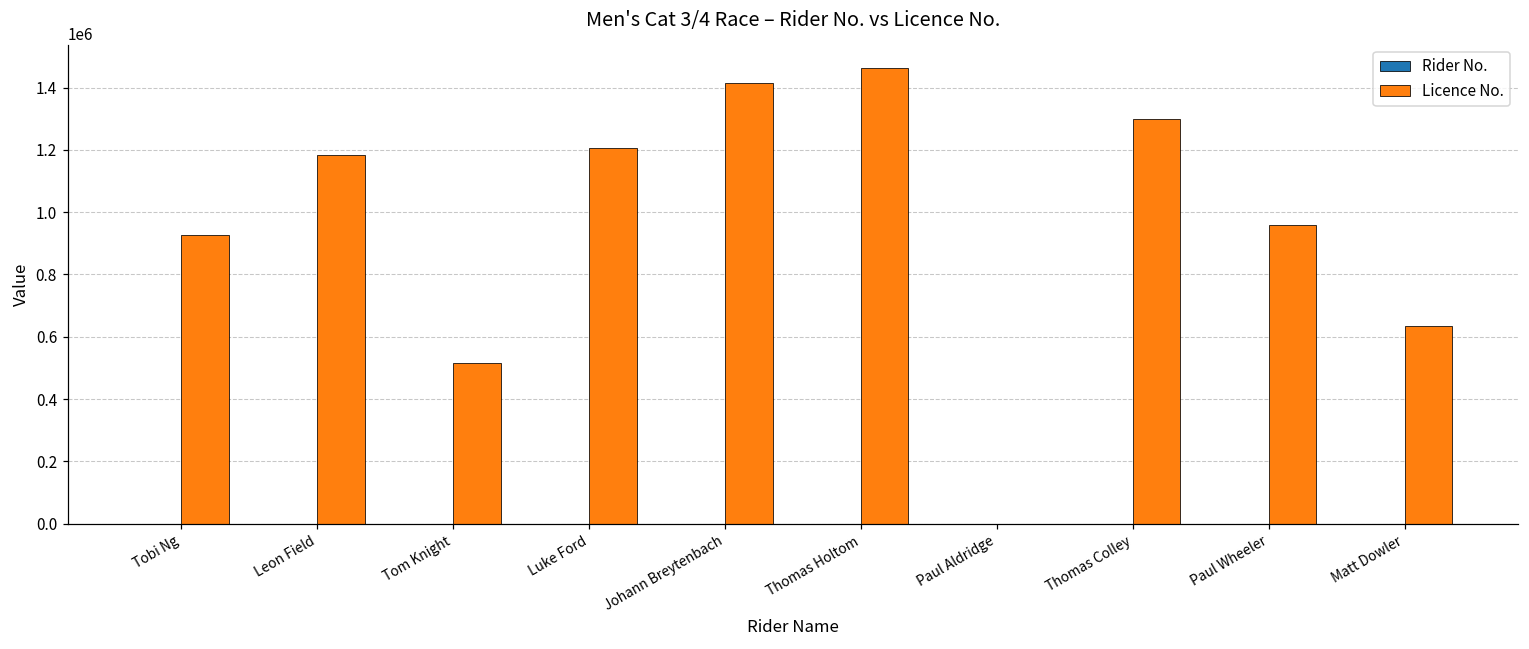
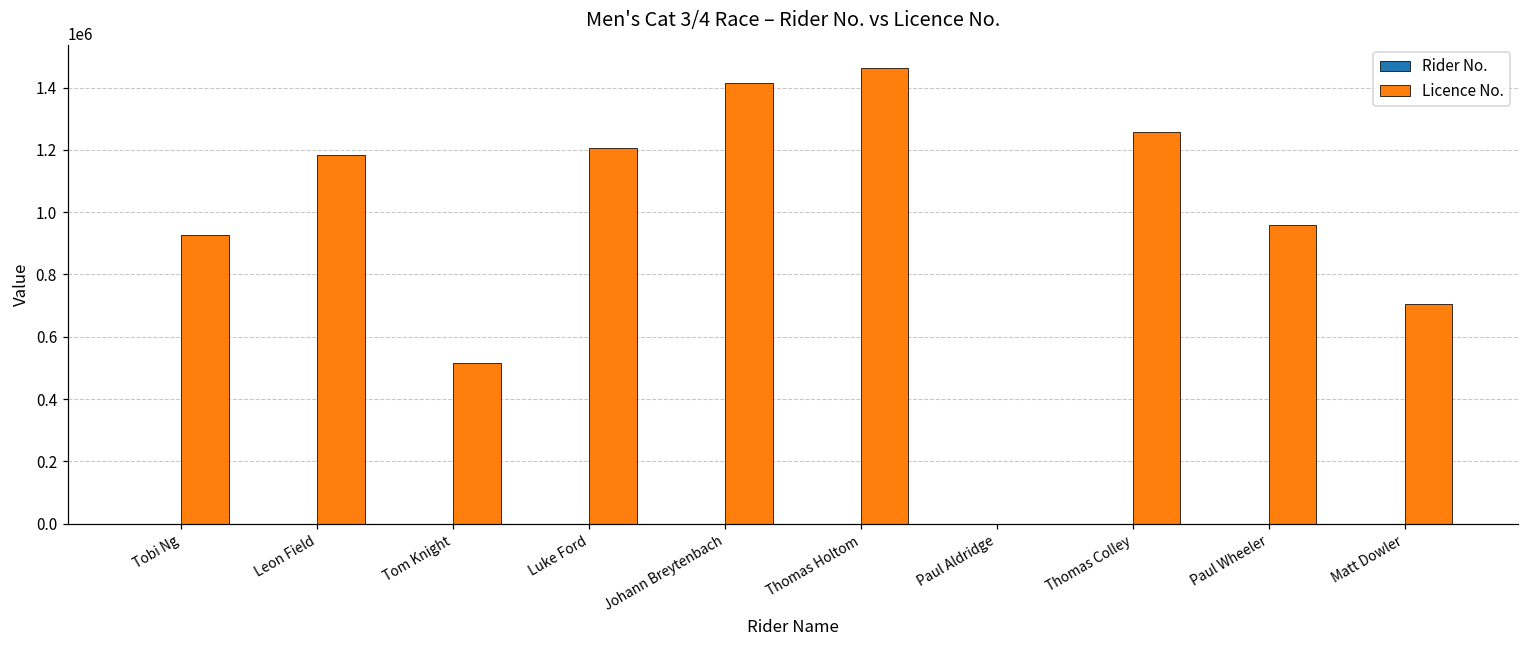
Licence No., Thomas Colley: 1300000 -> 1260000
Licence No., Matt Dowler: 630000 -> 700000
